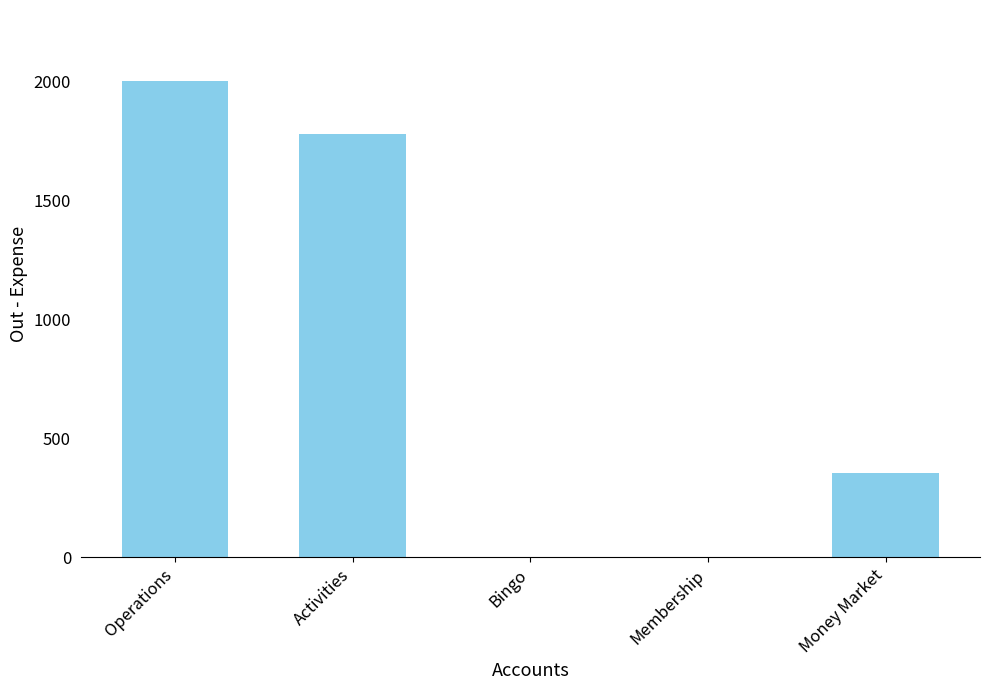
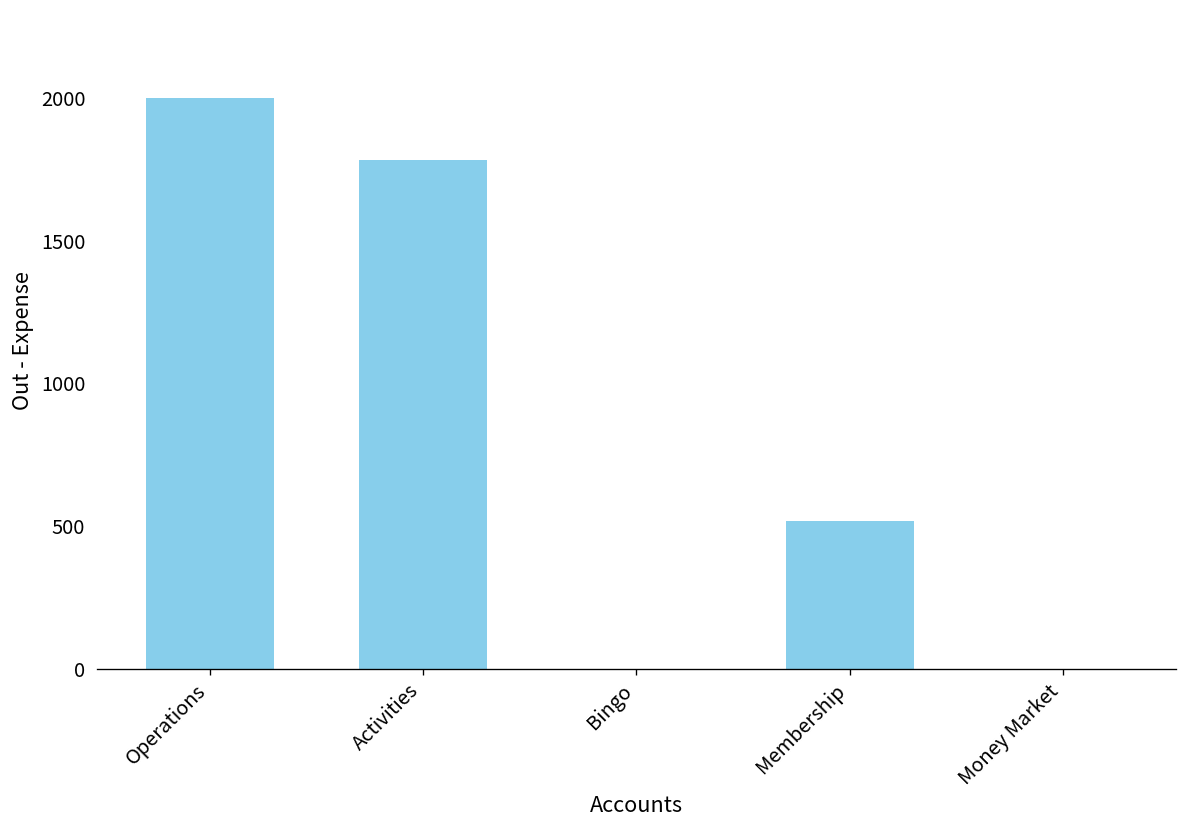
Membership: 0 -> 520
Money Market: 350 -> 0
